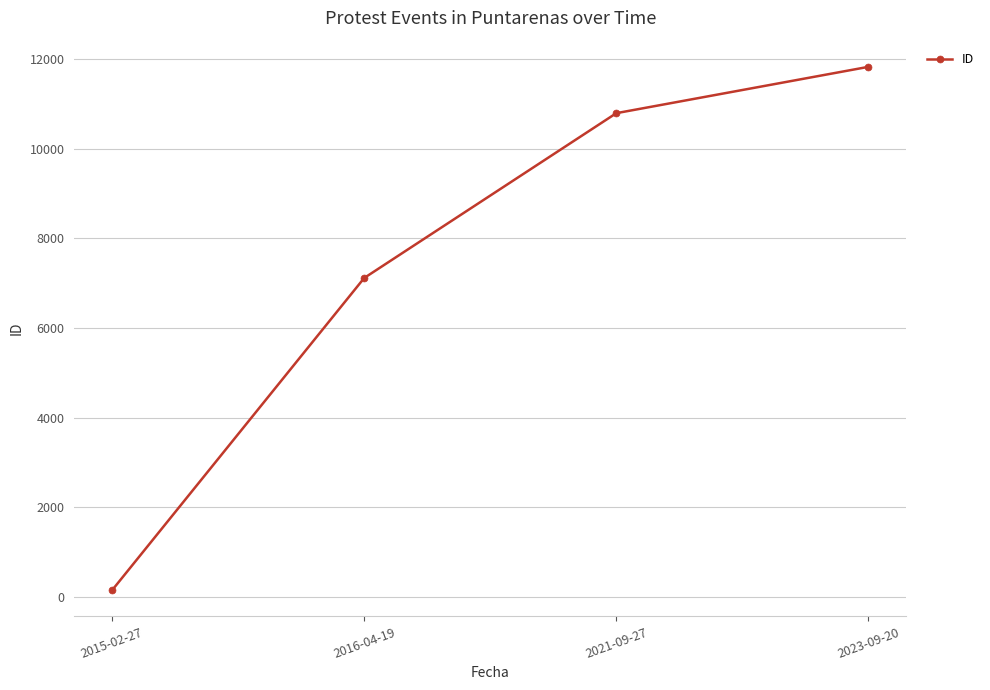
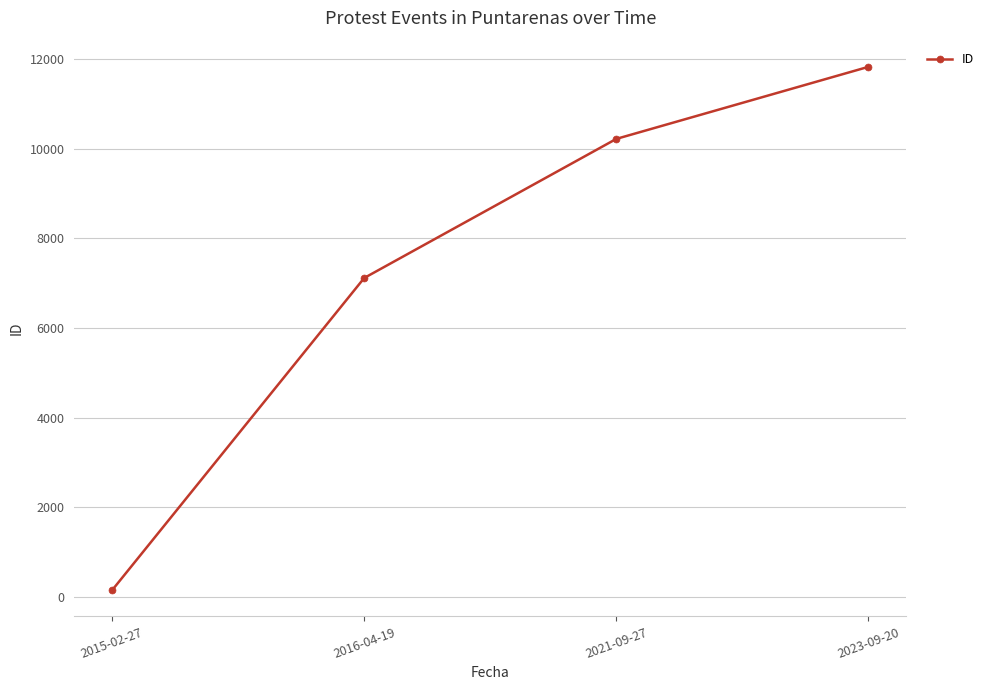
2021-09-27: 10800 -> 10200
